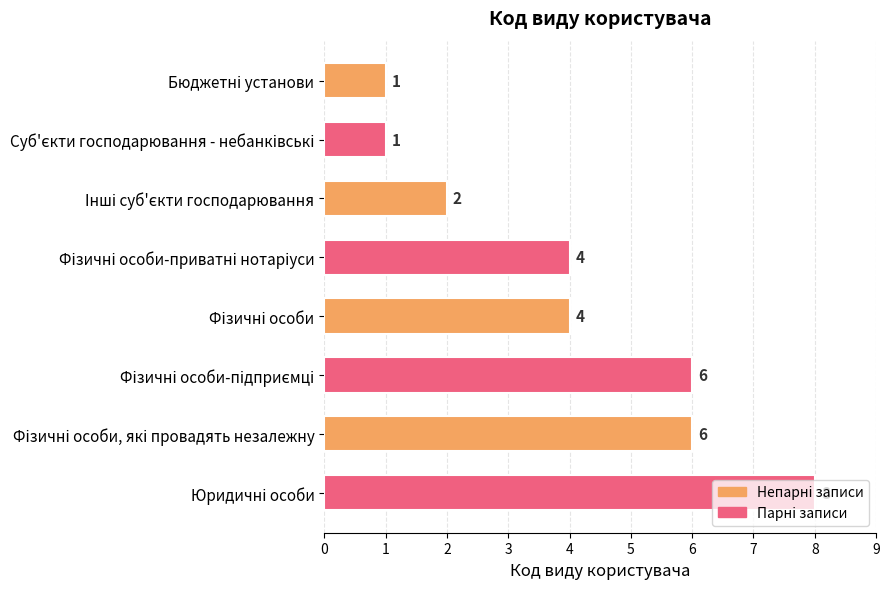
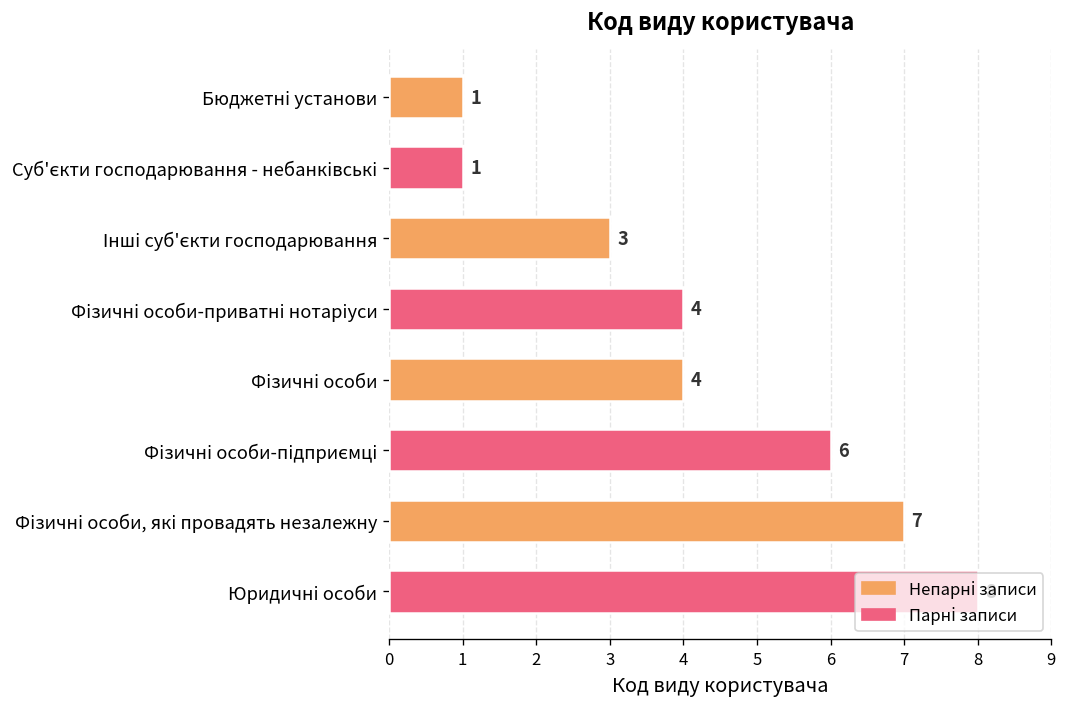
Інші суб'єкти господарювання: 2 -> 3
Фізичні особи, які провадять незалежну: 6 -> 7
